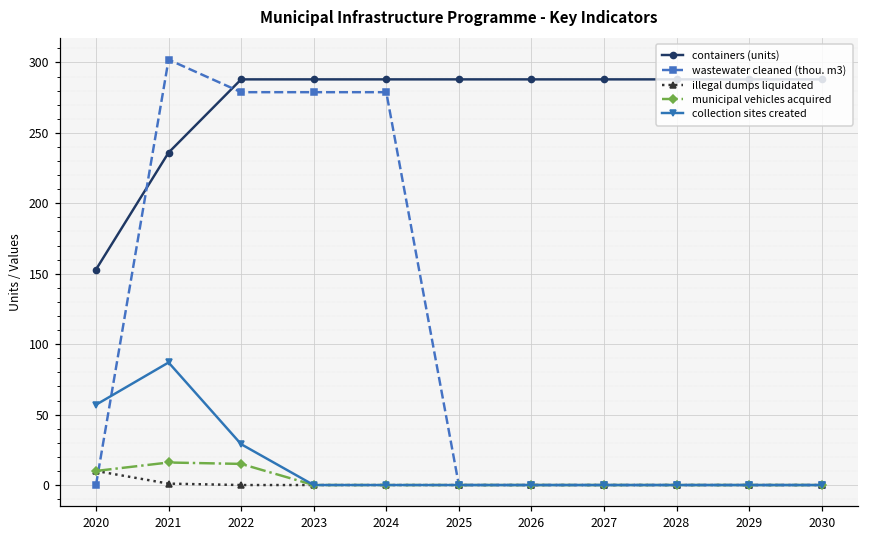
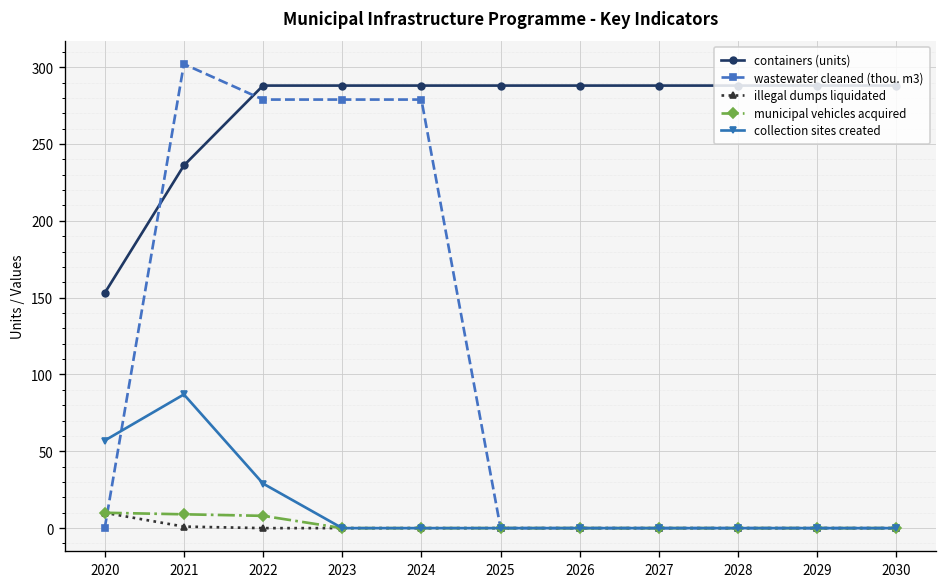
municipal vehicles acquired, 2021: 16 -> 9
municipal vehicles acquired, 2022: 15 -> 8
